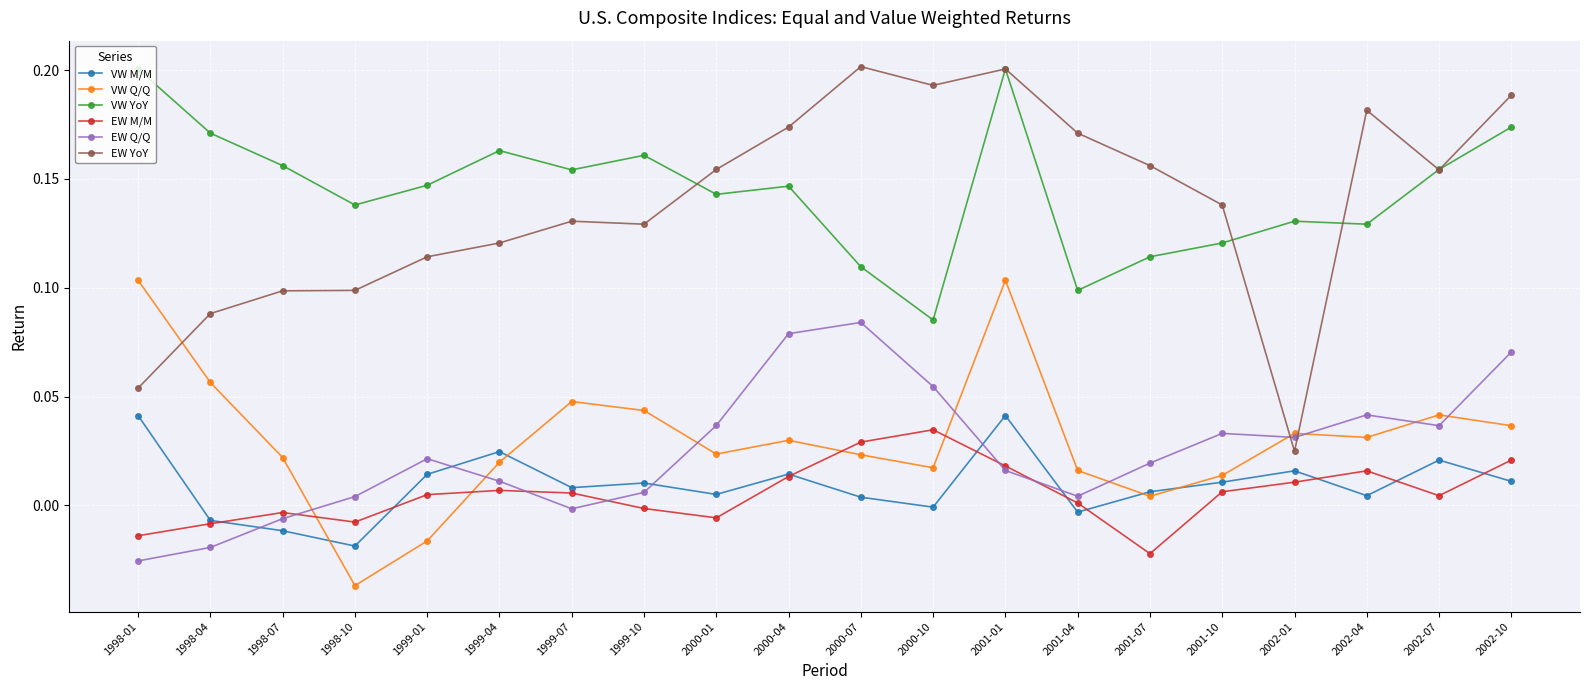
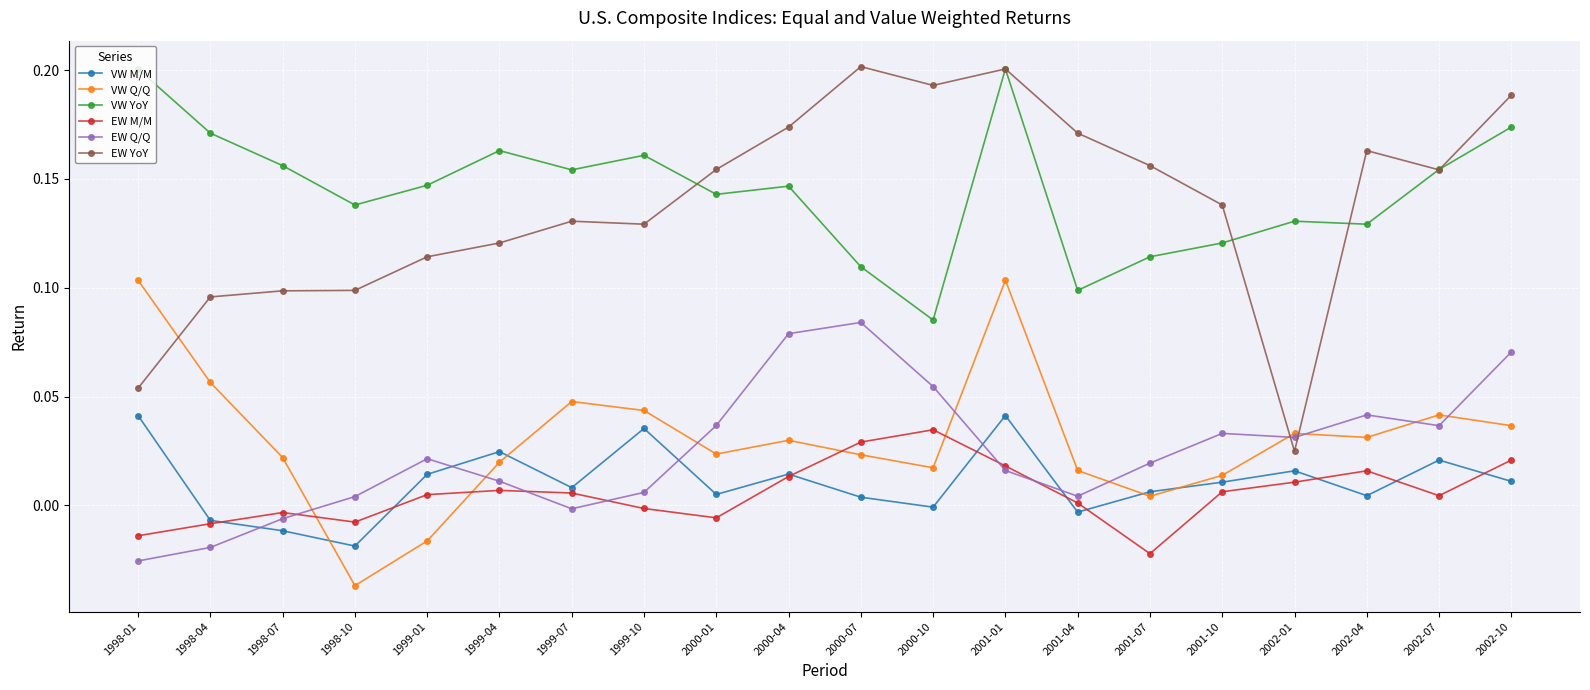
EW YoY, 1998-04: 0.088 -> 0.096
VW M/M, 1999-10: 0.010 -> 0.035
EW YoY, 2002-04: 0.182 -> 0.163
